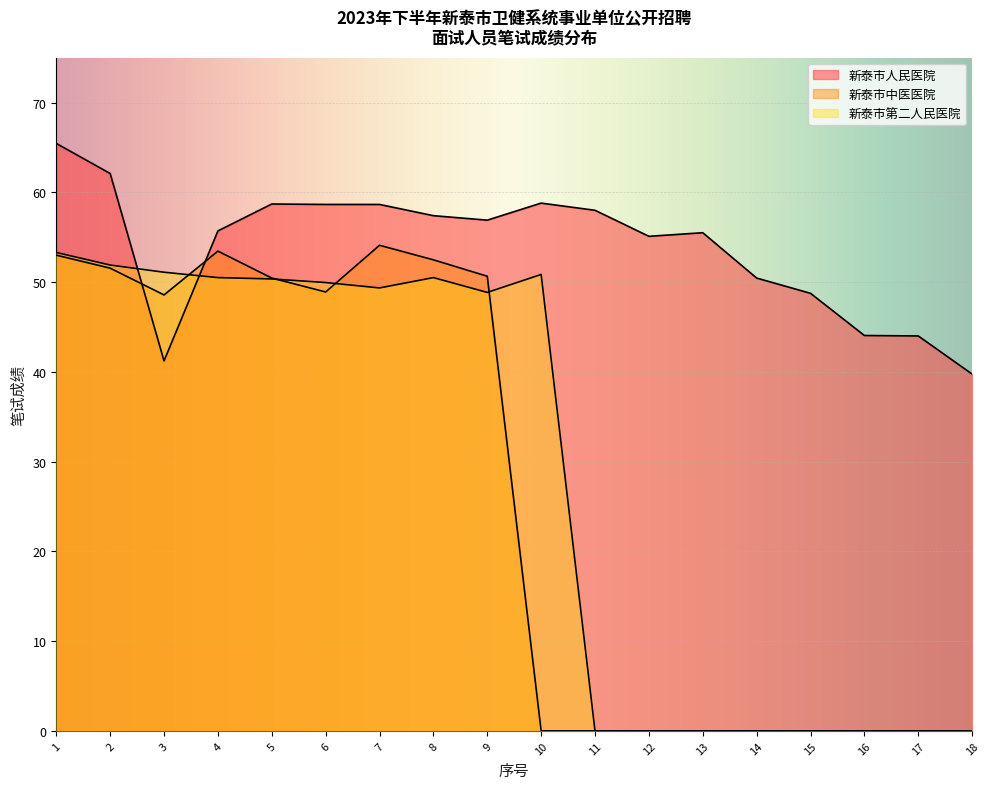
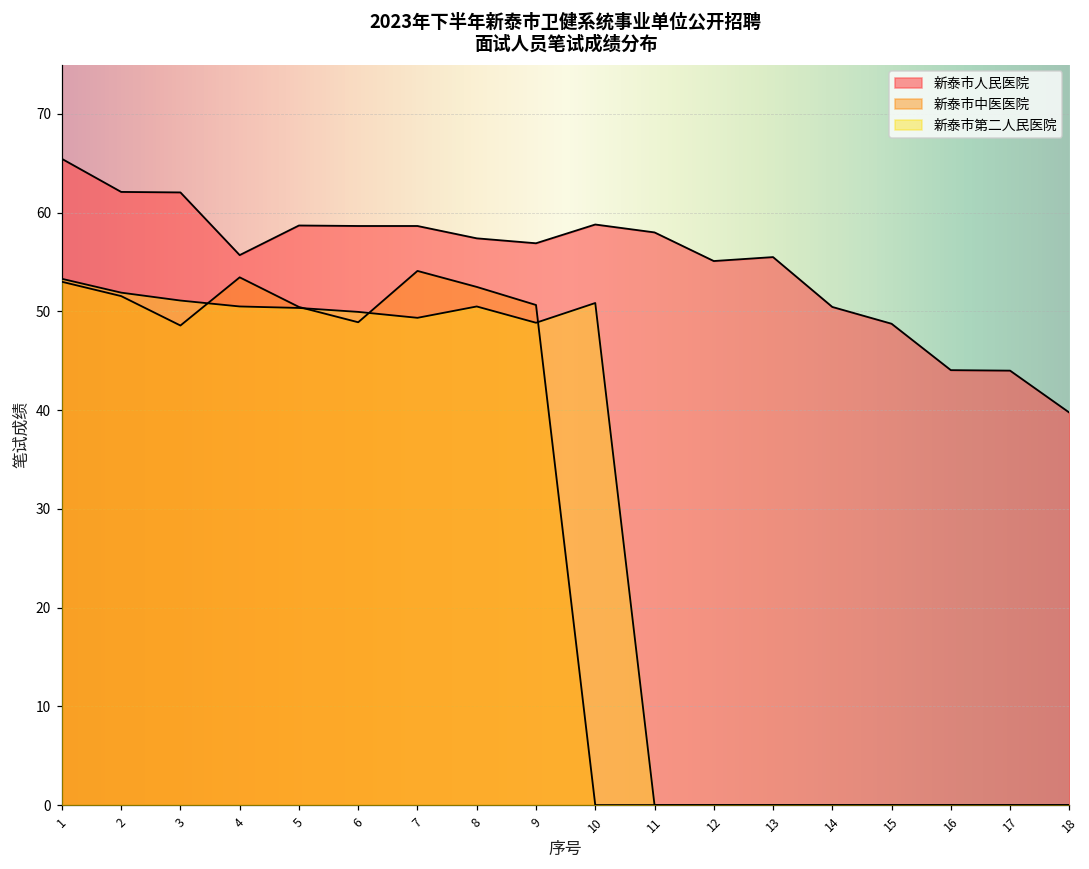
新泰市人民医院, 3: 41 -> 62
